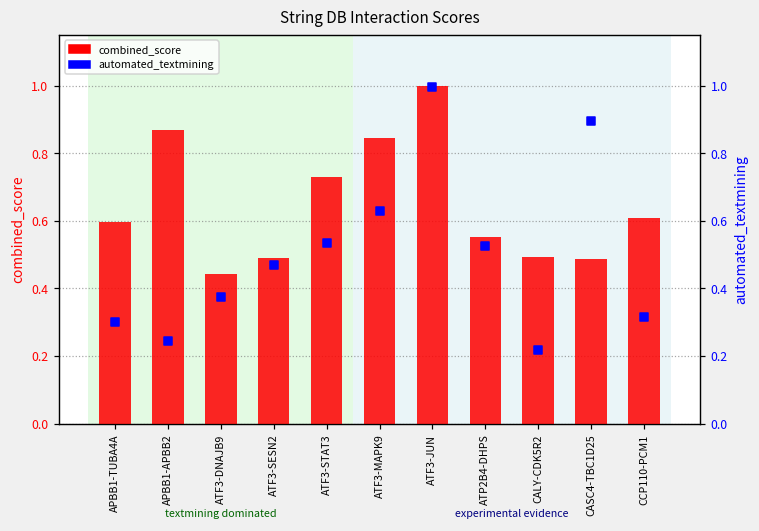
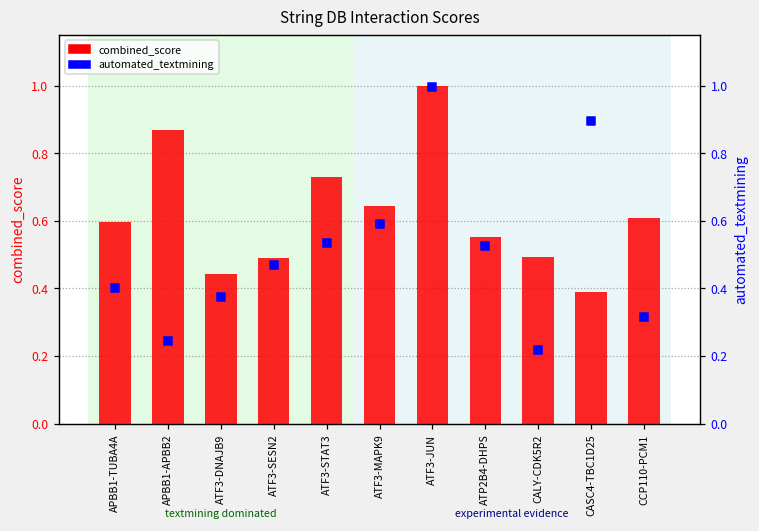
combined_score, ATF3-MAPK9: 0.84 -> 0.65
combined_score, CASC4-TBC1D25: 0.49 -> 0.39
automated_textmining, APBB1-TUBA4A: 0.3 -> 0.4
automated_textmining, ATF3-MAPK9: 0.63 -> 0.59
